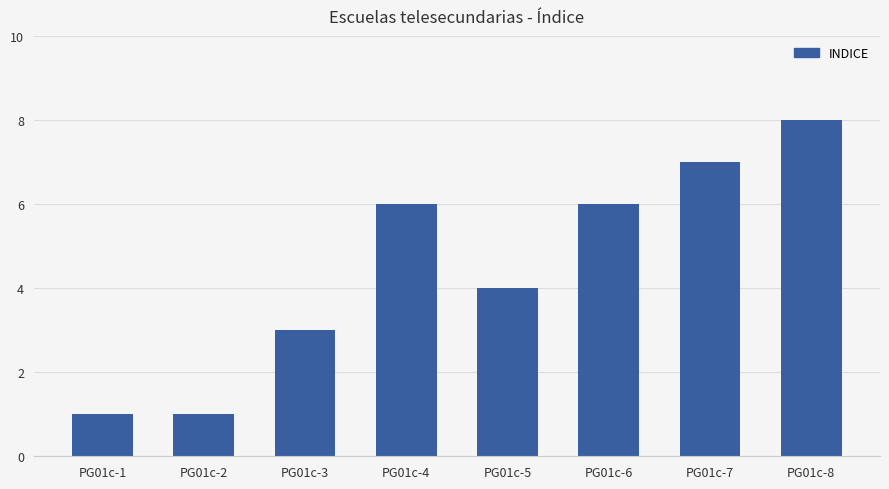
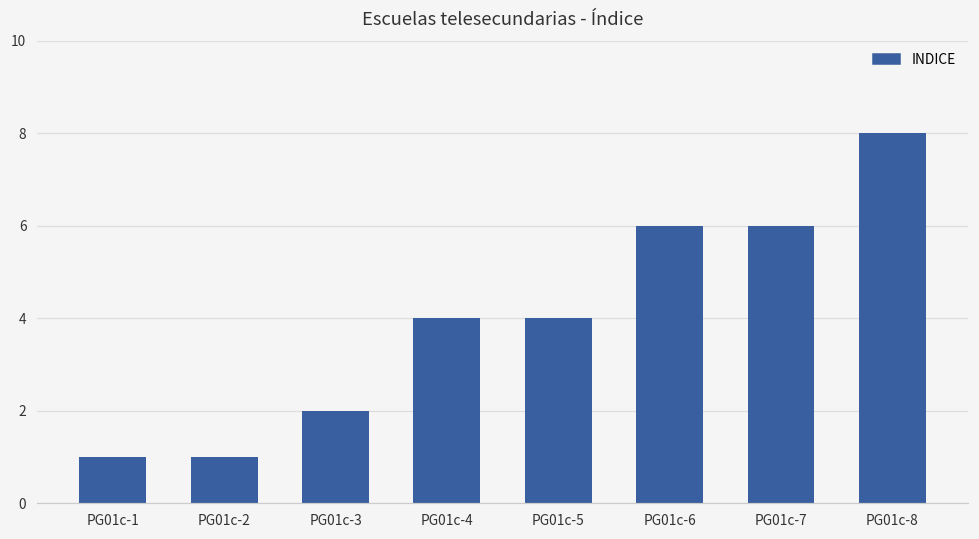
PG01c-3: 3 -> 2
PG01c-4: 6 -> 4
PG01c-7: 7 -> 6
